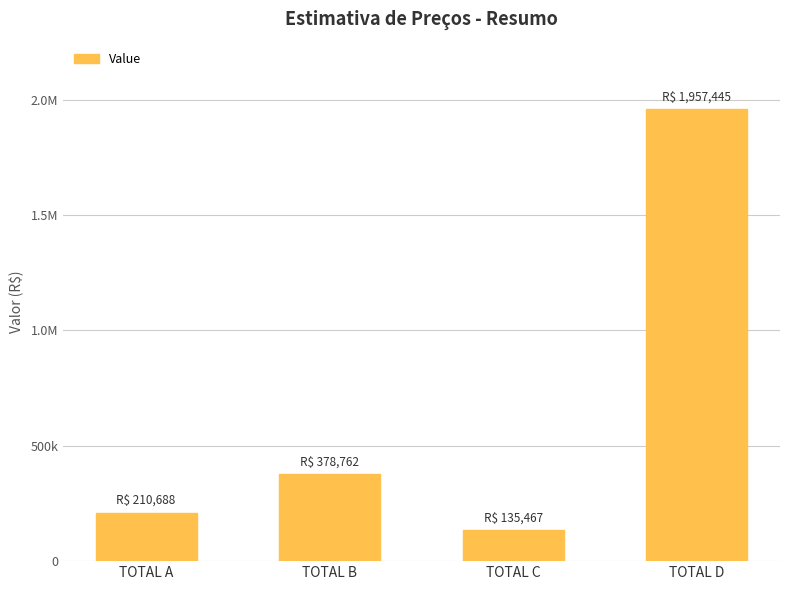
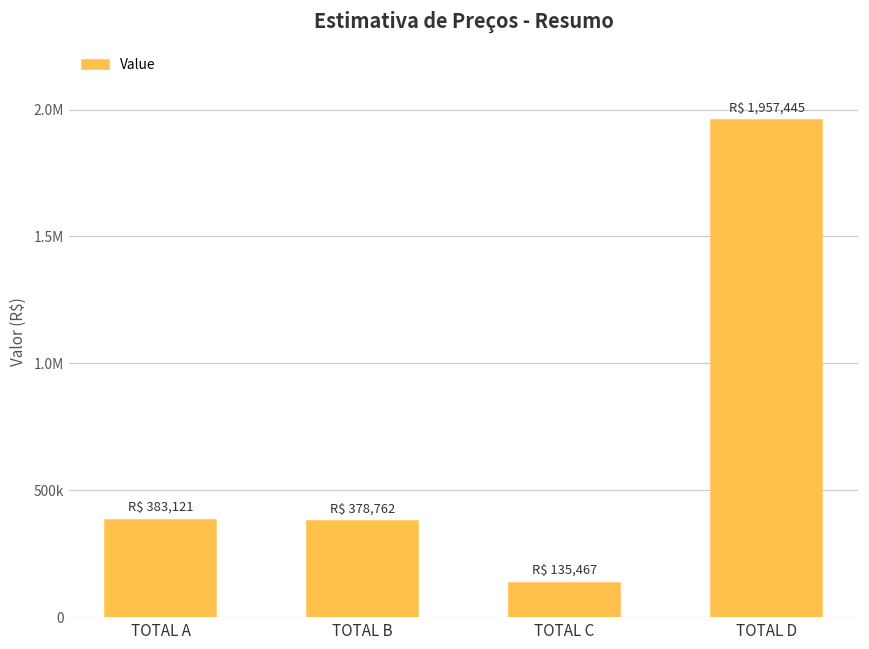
TOTAL A: 210,688 -> 383,121
